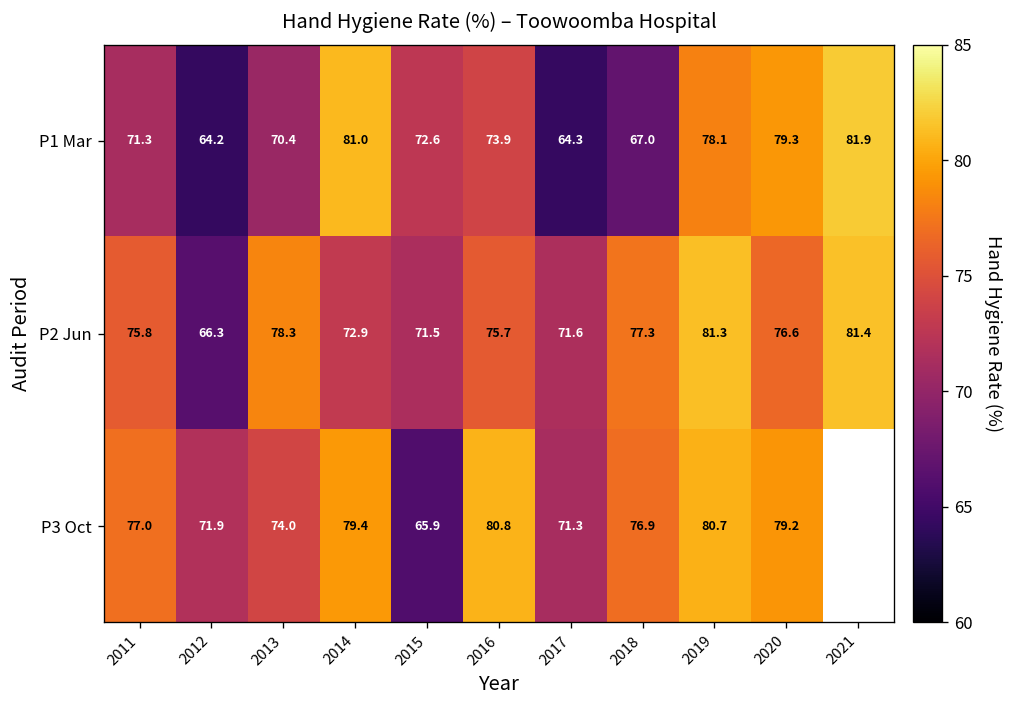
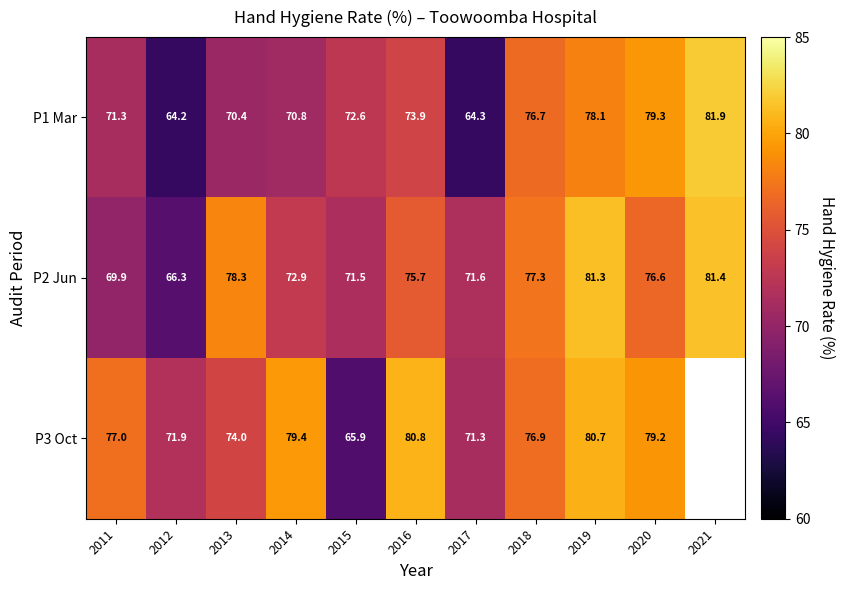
P1 Mar, 2014: 81.0 -> 70.8
P1 Mar, 2018: 67.0 -> 76.7
P2 Jun, 2011: 75.8 -> 69.9
